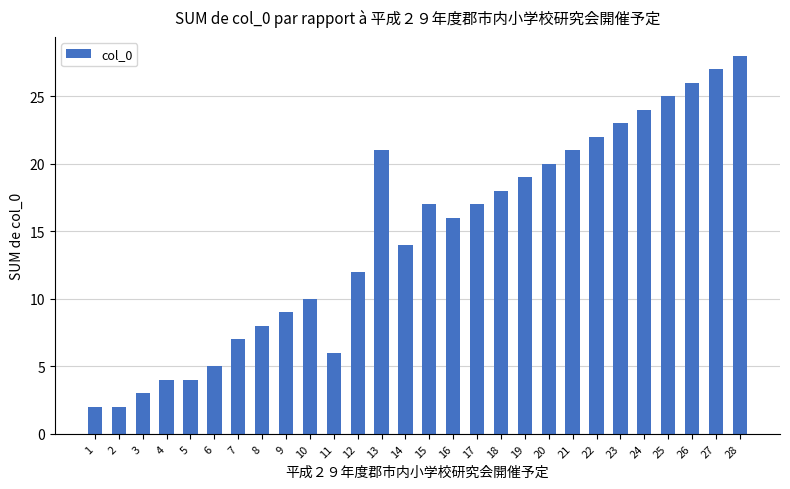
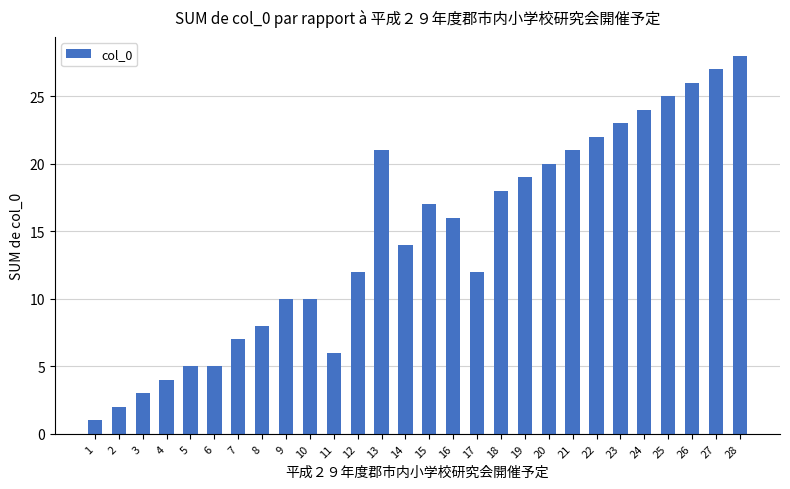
1: 2 -> 1
5: 4 -> 5
9: 9 -> 10
17: 17 -> 12
